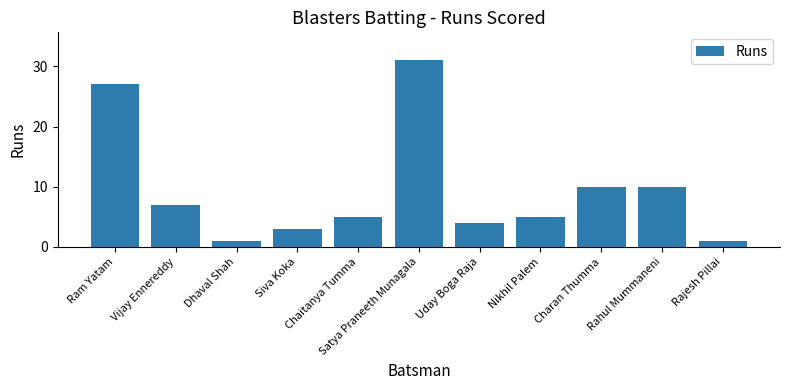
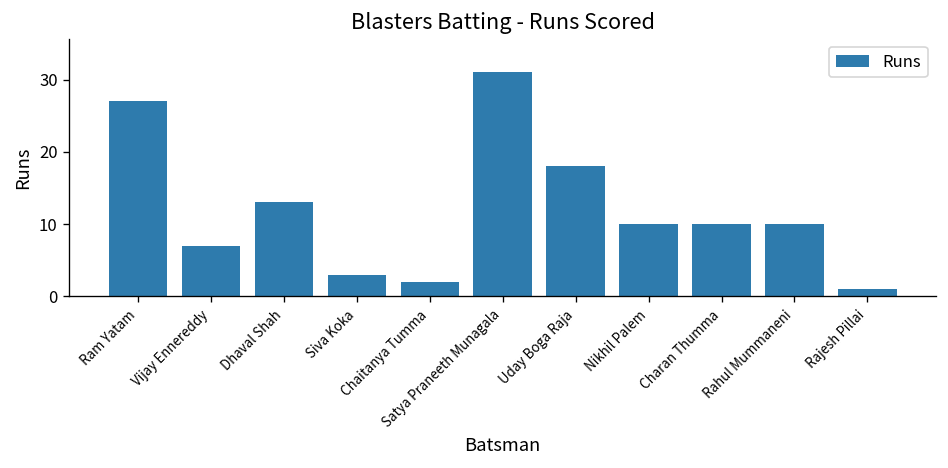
Dhaval Shah: 1 -> 13
Chaitanya Tumma: 5 -> 2
Uday Boga Raja: 4 -> 18
Nikhil Palem: 5 -> 10
